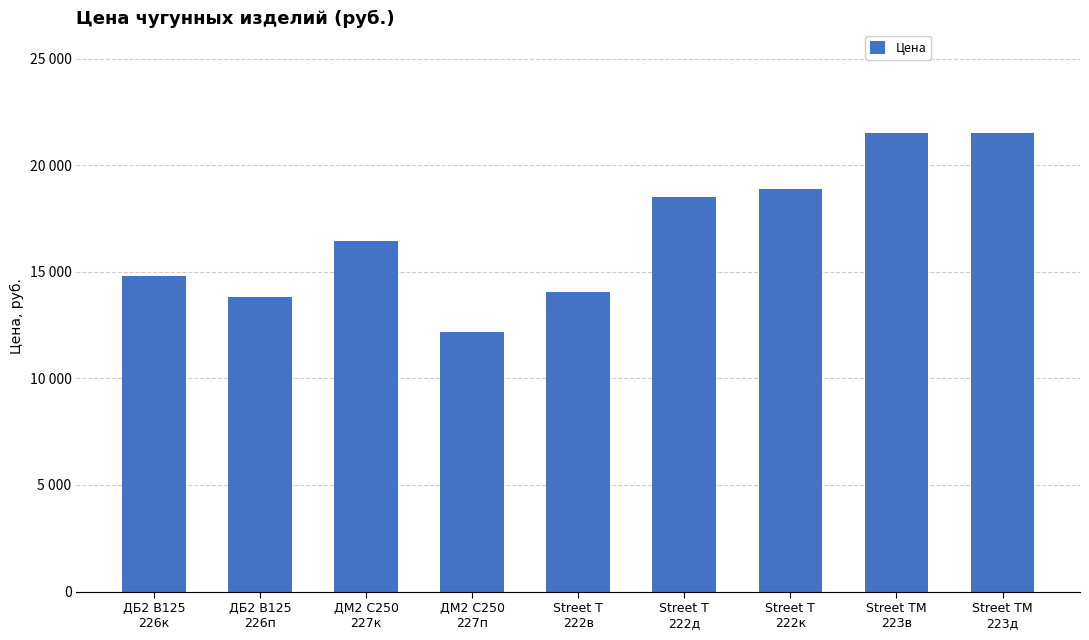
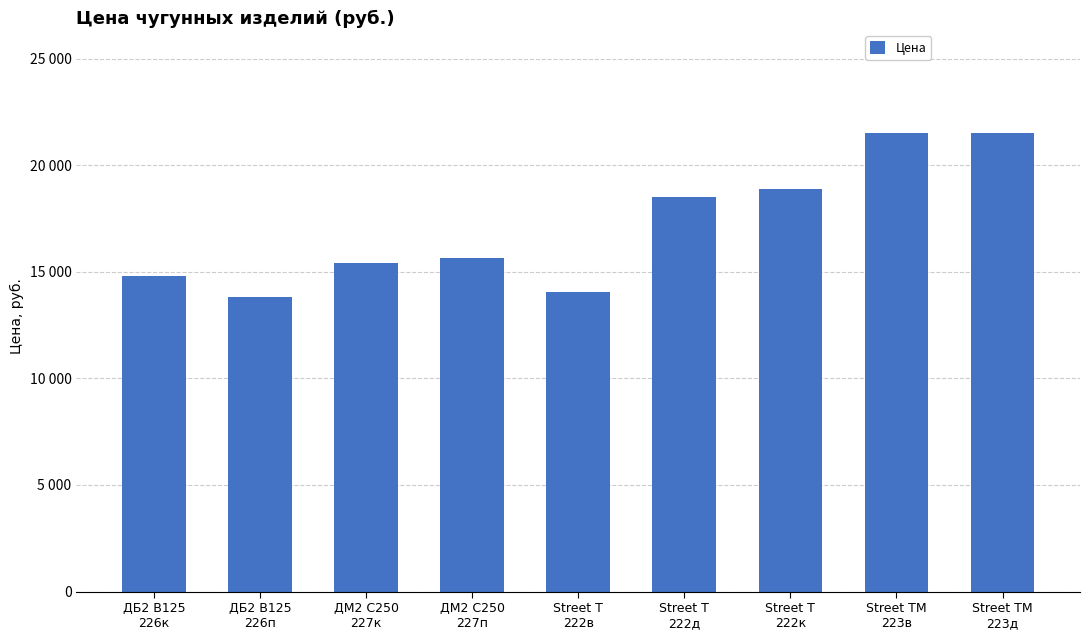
ДМ2 С250 227к: 16500 -> 15400
ДМ2 С250 227п: 12200 -> 15600
